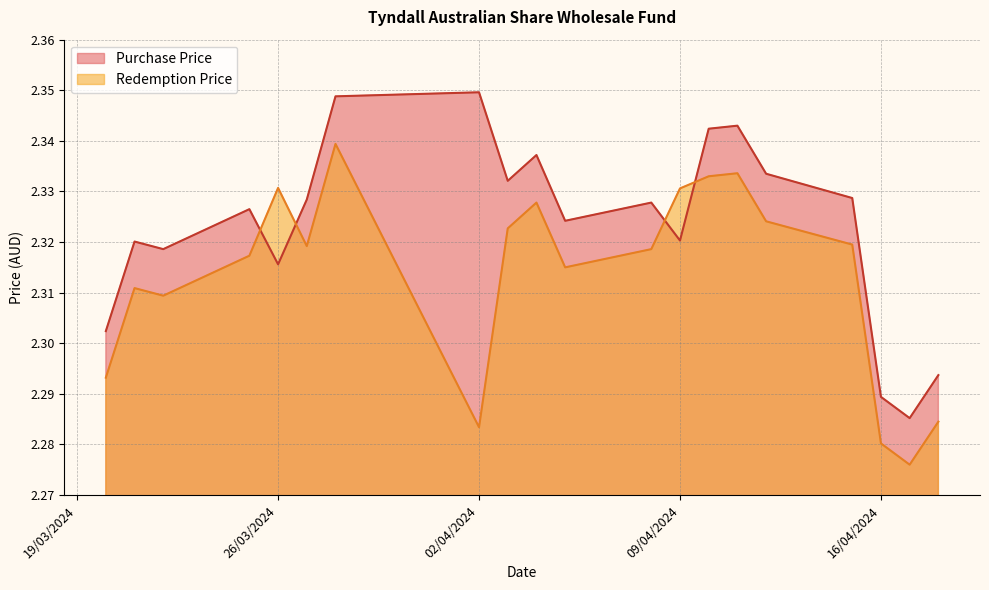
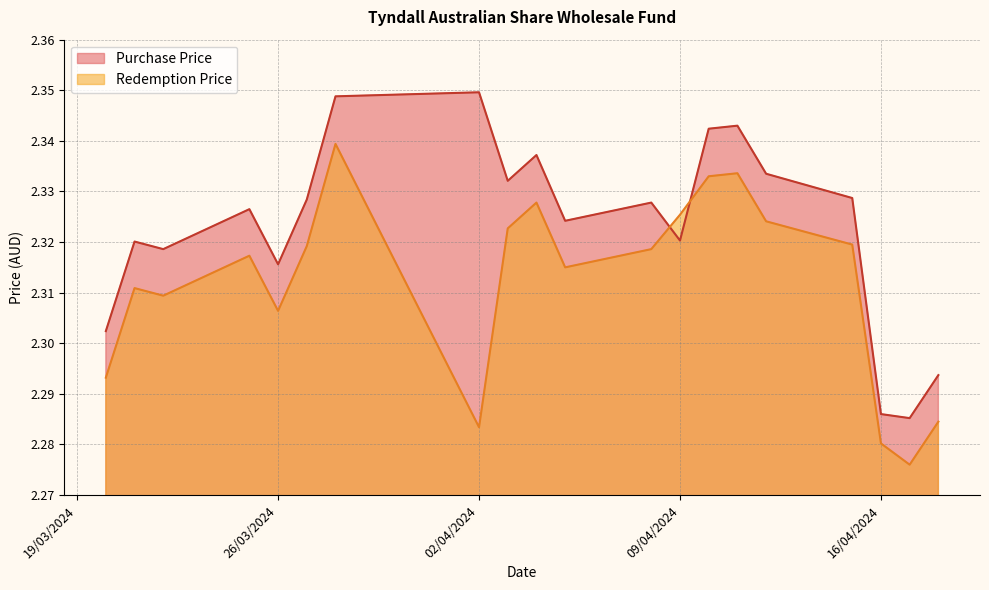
Redemption Price, 26/03/2024: 2.331 -> 2.306
Redemption Price, 09/04/2024: 2.331 -> 2.325
Purchase Price, 16/04/2024: 2.289 -> 2.286
